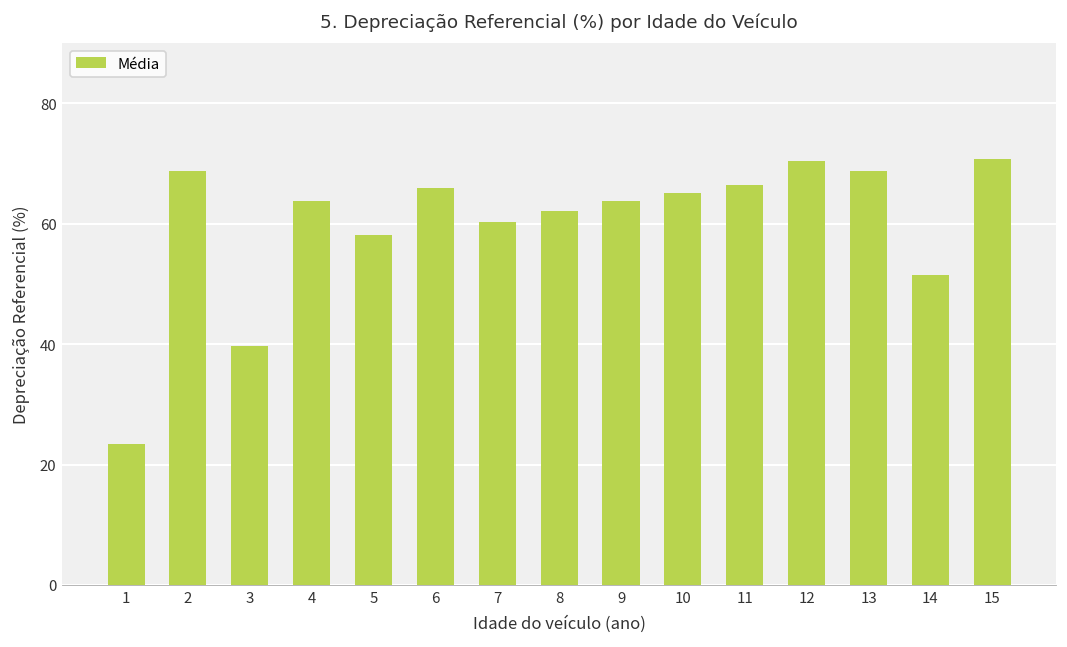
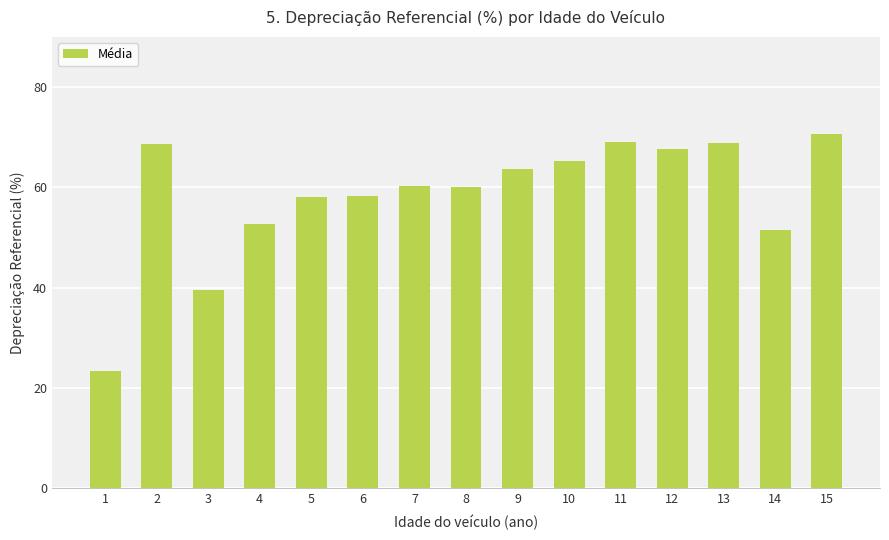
4: 64 -> 53
6: 66 -> 58
8: 62 -> 60
11: 66 -> 69
12: 70 -> 68
